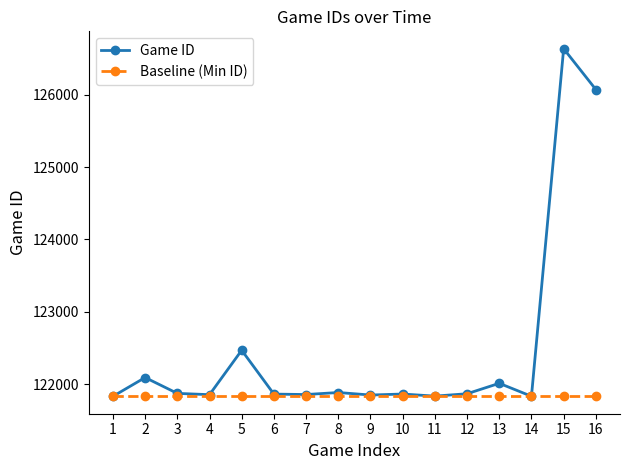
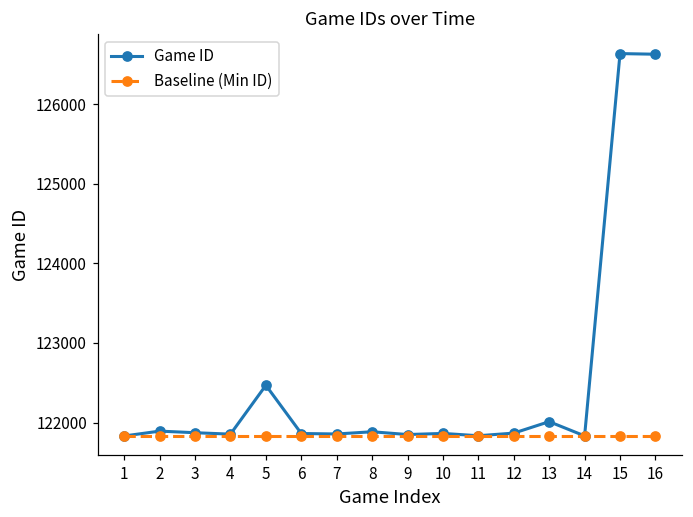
Game ID, 2: 122100 -> 121900
Game ID, 16: 126100 -> 126600
